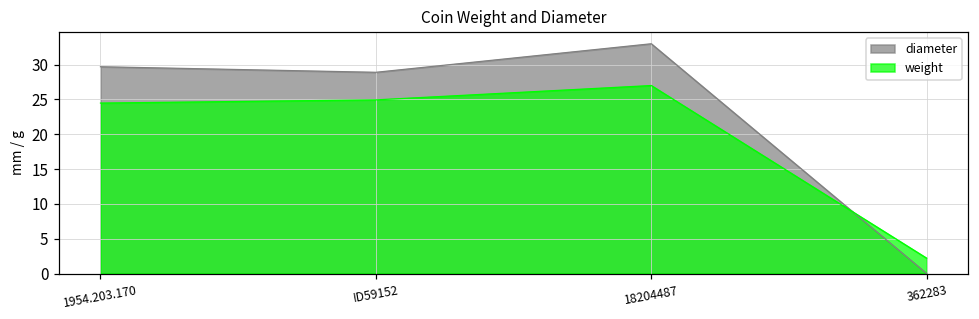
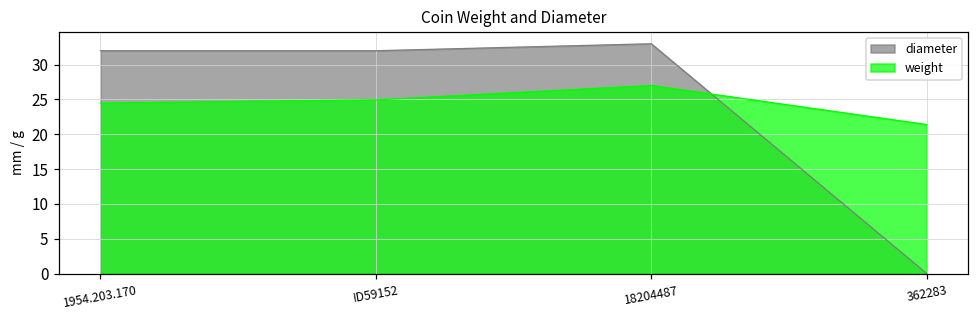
diameter, 1954.203.170: 30 -> 32
diameter, ID59152: 29 -> 32
weight, 362283: 2 -> 21
